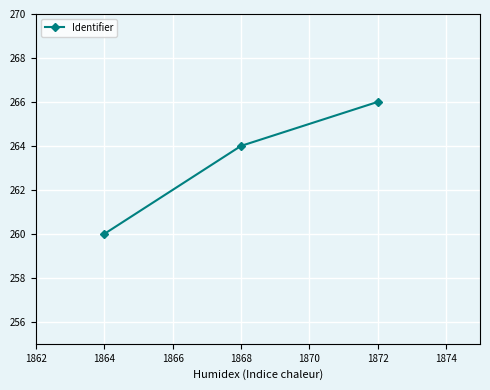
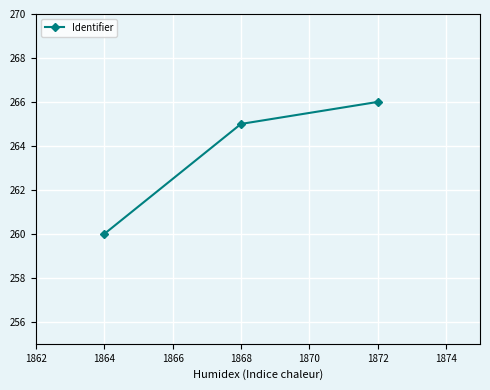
1868: 264 -> 265
